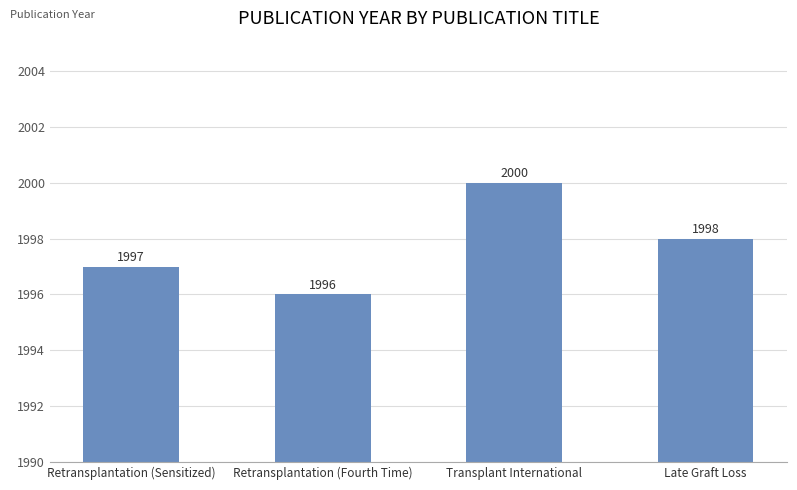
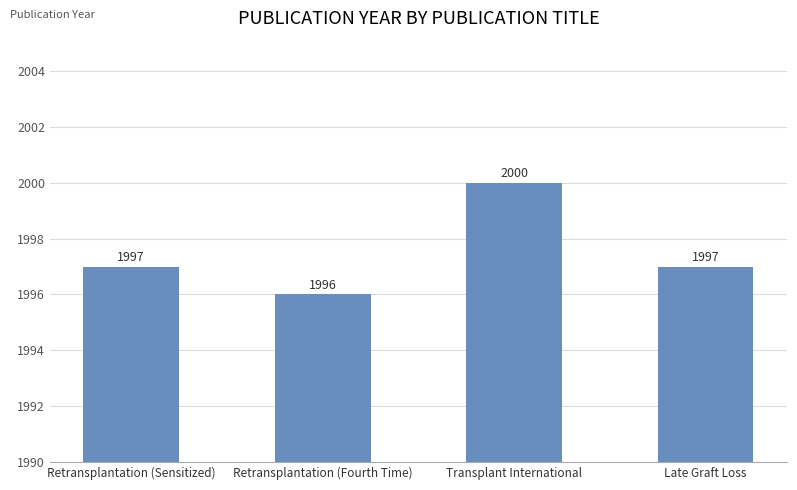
Late Graft Loss: 1998 -> 1997
